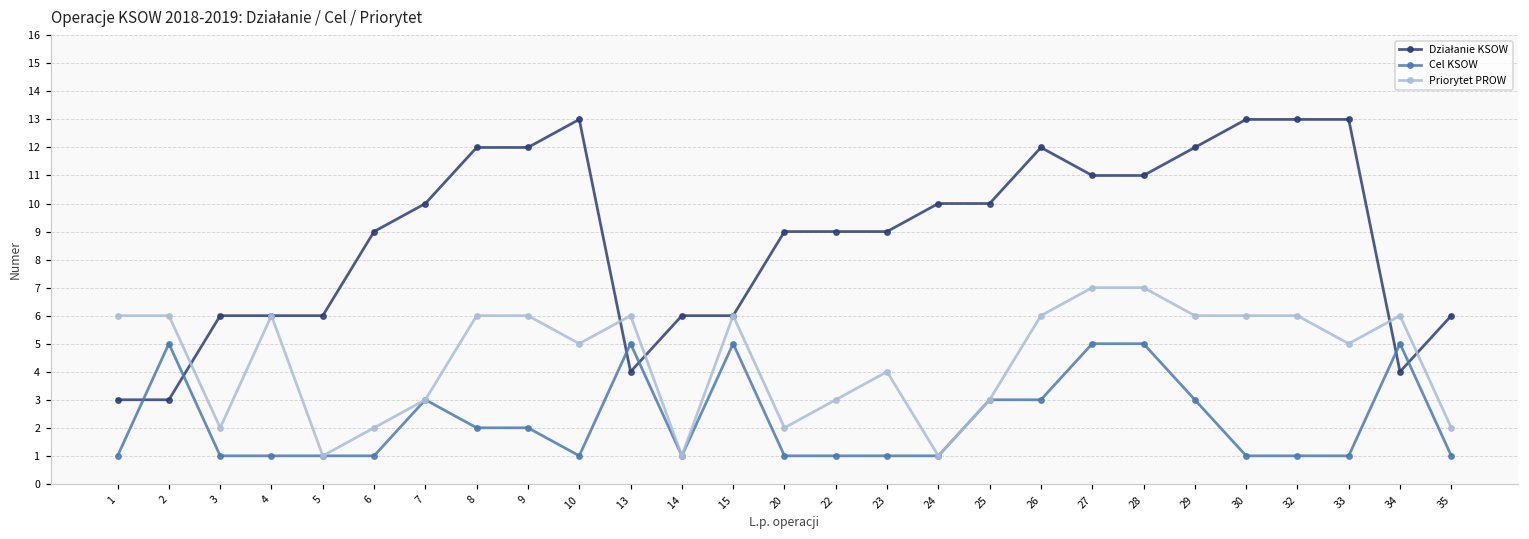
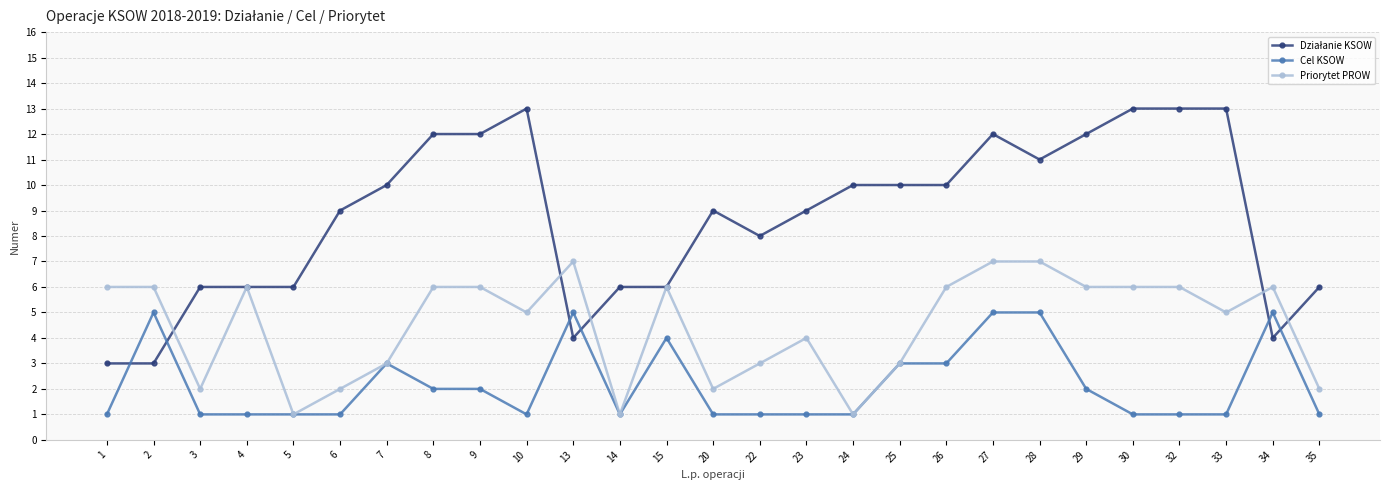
Priorytet PROW, 13: 6 -> 7
Cel KSOW, 15: 5 -> 4
Działanie KSOW, 22: 9 -> 8
Działanie KSOW, 26: 12 -> 10
Działanie KSOW, 27: 11 -> 12
Cel KSOW, 29: 3 -> 2
